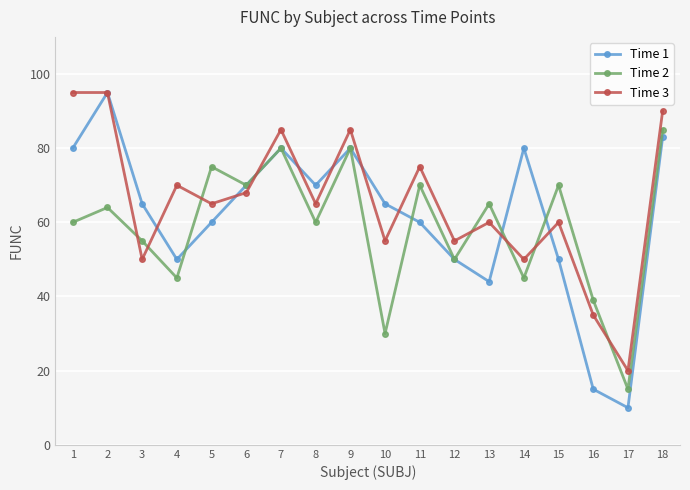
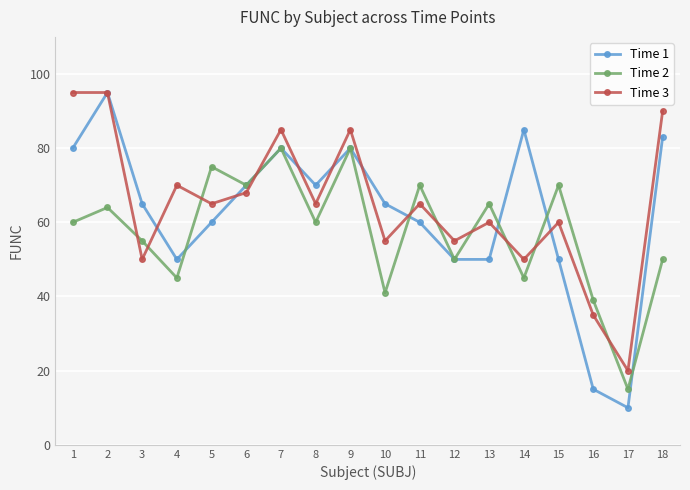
Time 2, 10: 30 -> 41
Time 3, 11: 75 -> 65
Time 1, 13: 44 -> 50
Time 1, 14: 80 -> 85
Time 2, 18: 85 -> 50
